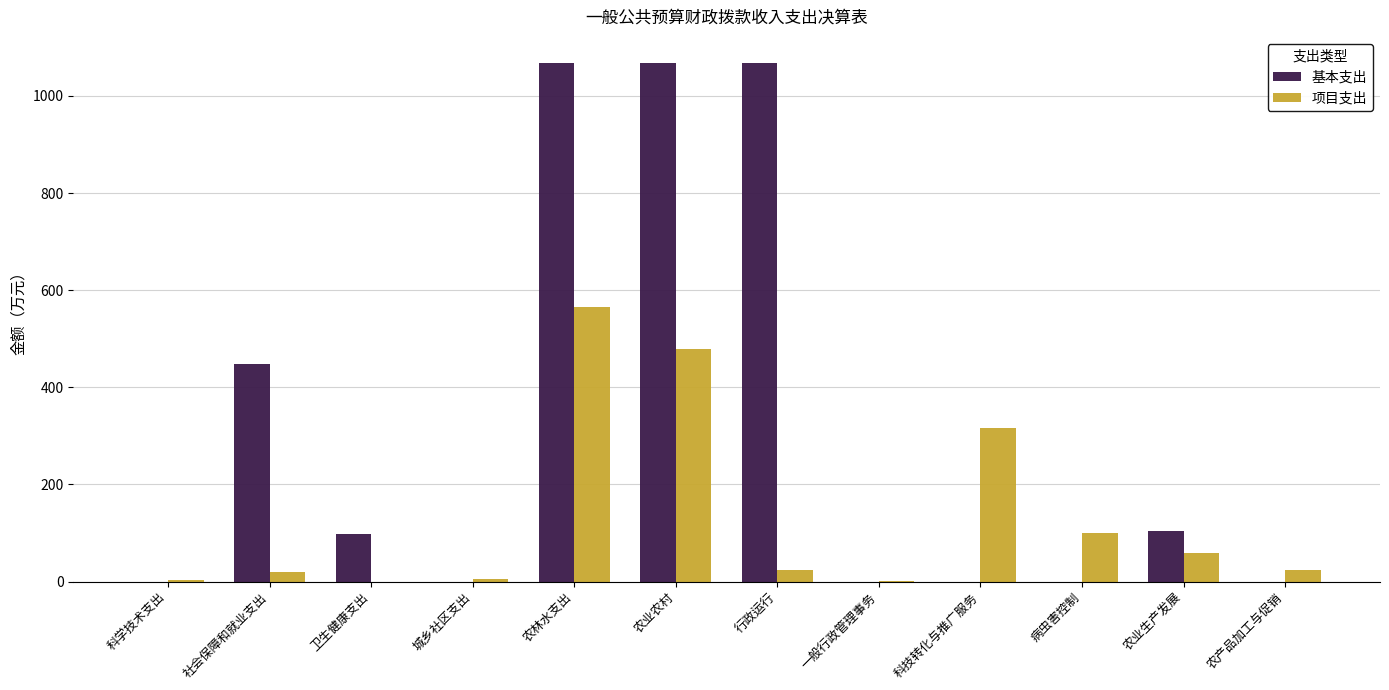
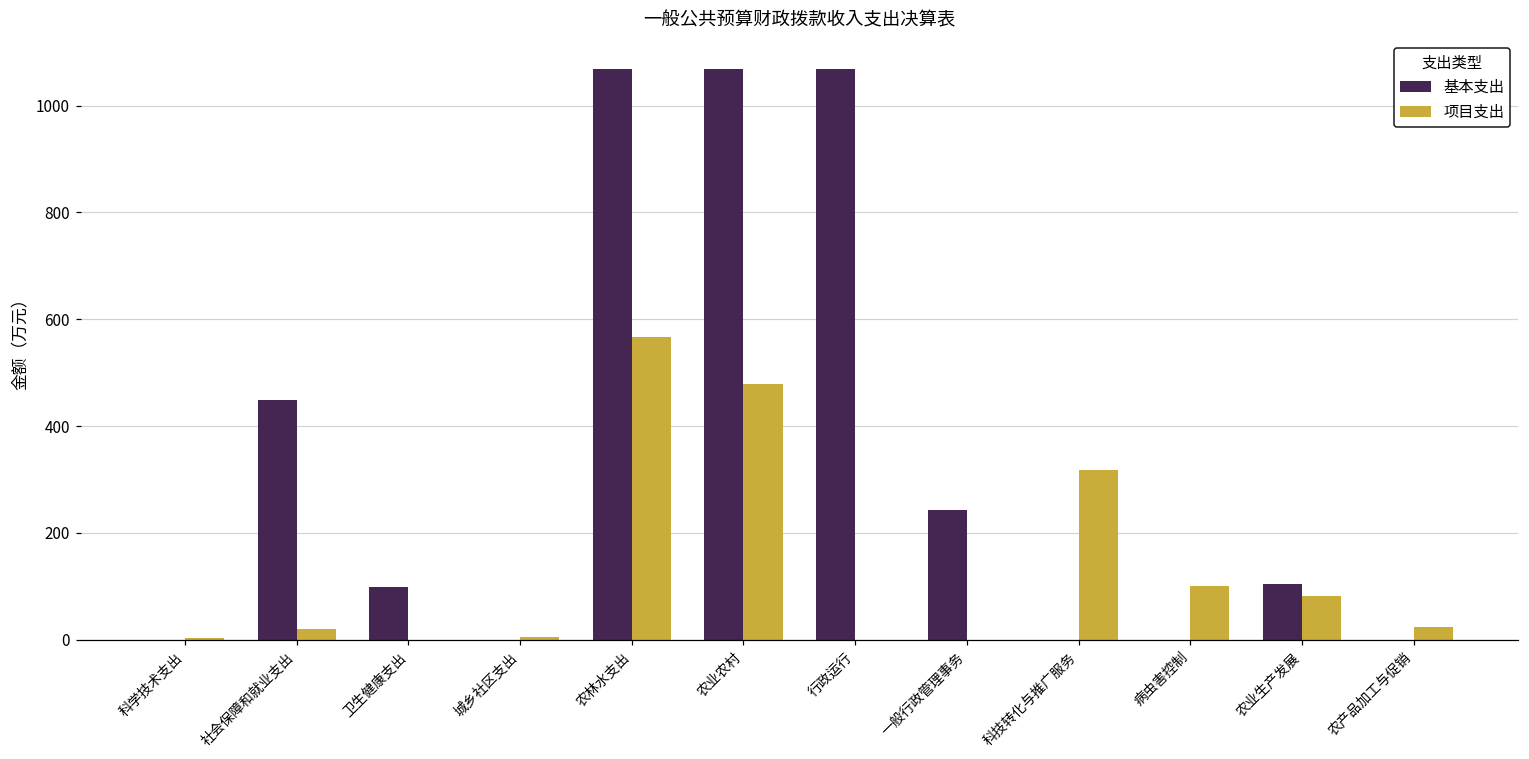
项目支出, 行政运行: 20 -> 0
基本支出, 一般行政管理事务: 0 -> 240
项目支出, 农业生产发展: 60 -> 80
